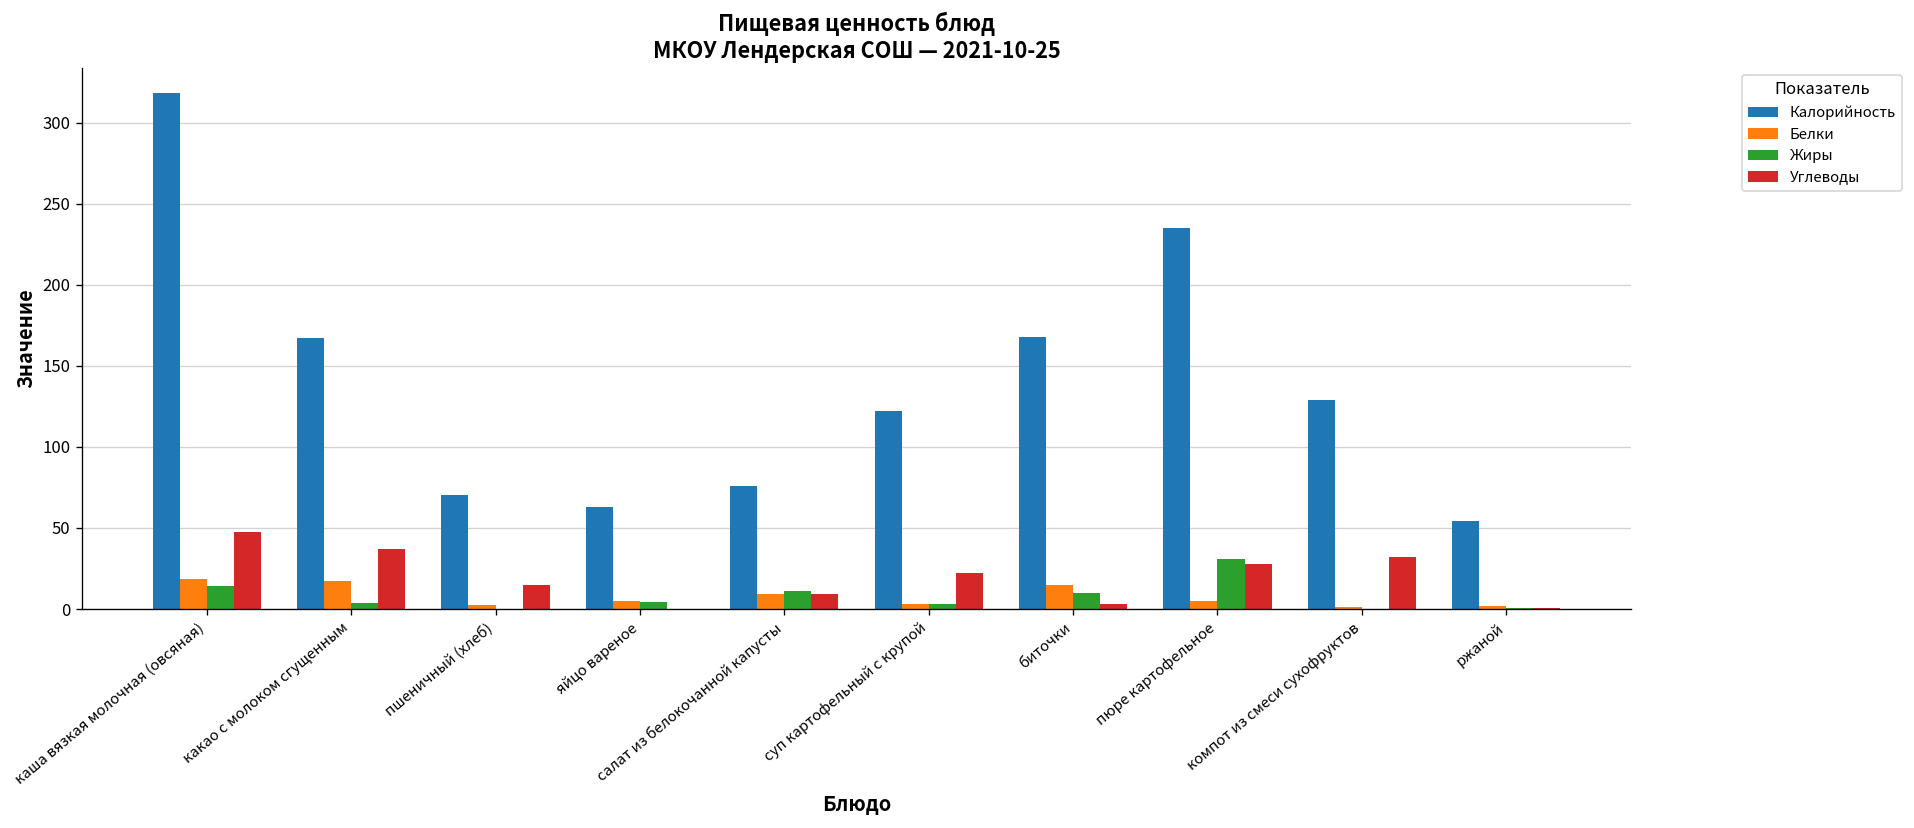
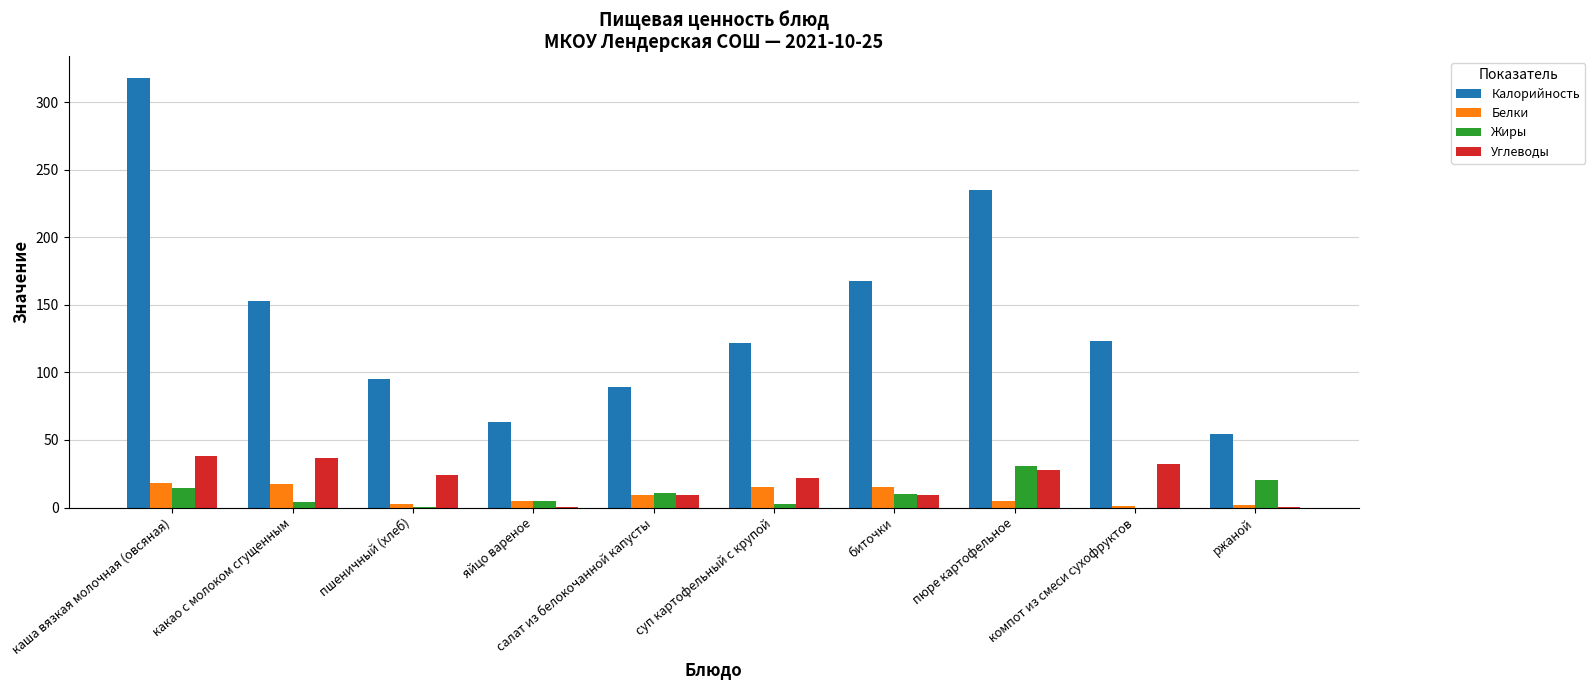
Углеводы, каша вязкая молочная (овсяная): 47 -> 38
Калорийность, какао с молоком сгущенным: 167 -> 153
Калорийность, пшеничный (хлеб): 71 -> 95
Углеводы, пшеничный (хлеб): 15 -> 24
Калорийность, салат из белокочанной капусты: 76 -> 89
Белки, суп картофельный с крупой: 3 -> 15
Углеводы, биточки: 3 -> 9
Калорийность, компот из смеси сухофруктов: 129 -> 123
Жиры, ржаной: 0 -> 20
